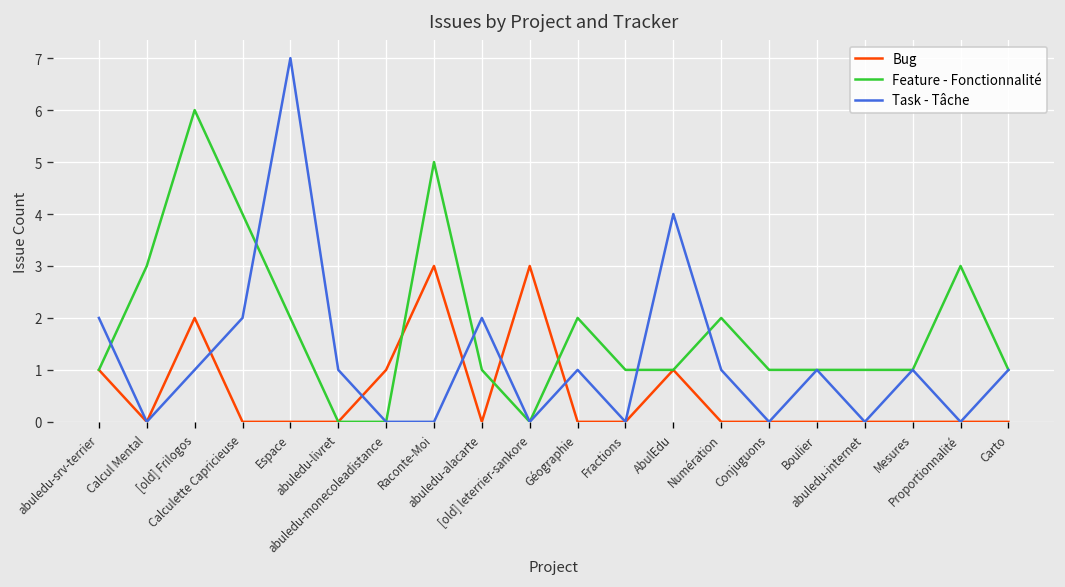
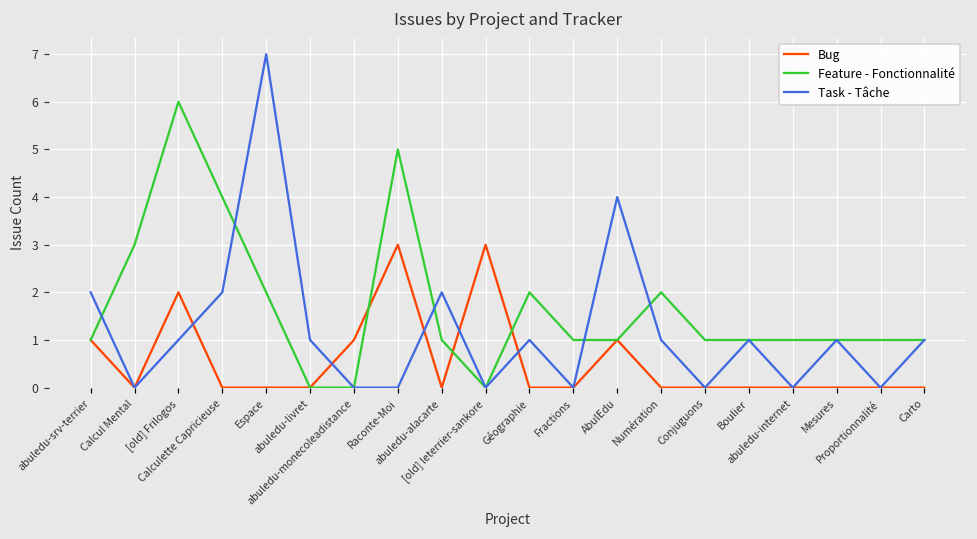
Feature - Fonctionnalité, Proportionnalité: 3 -> 1
